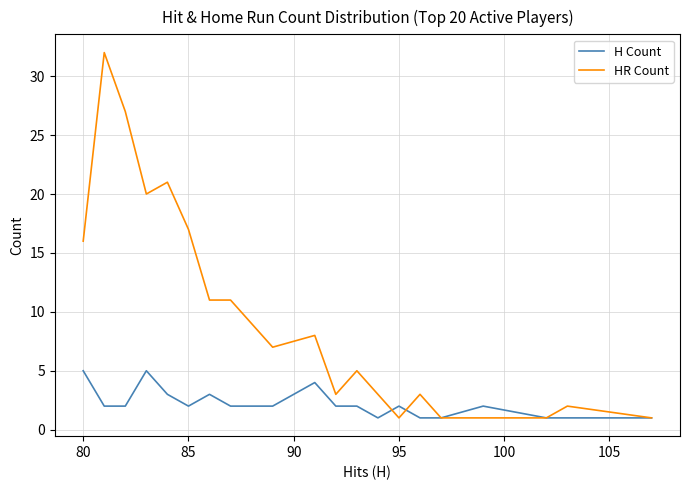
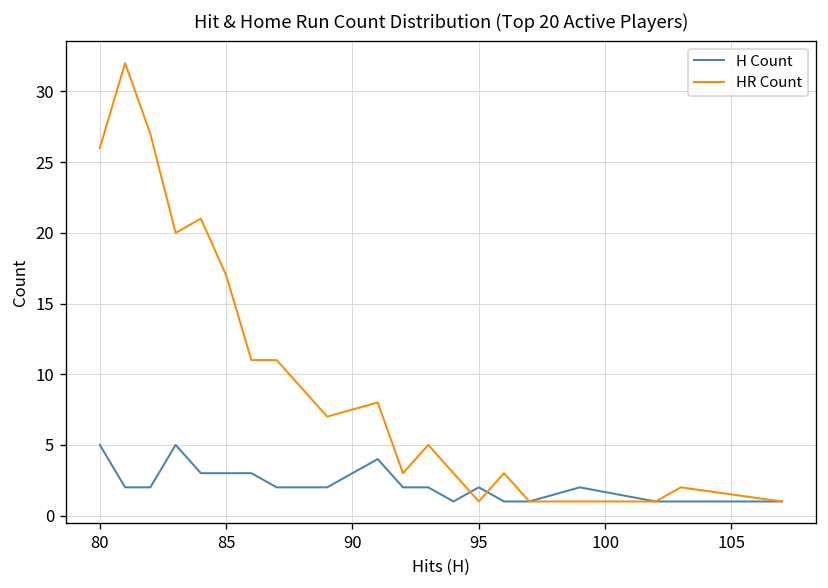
HR Count, 80: 16 -> 26
H Count, 85: 2 -> 3
